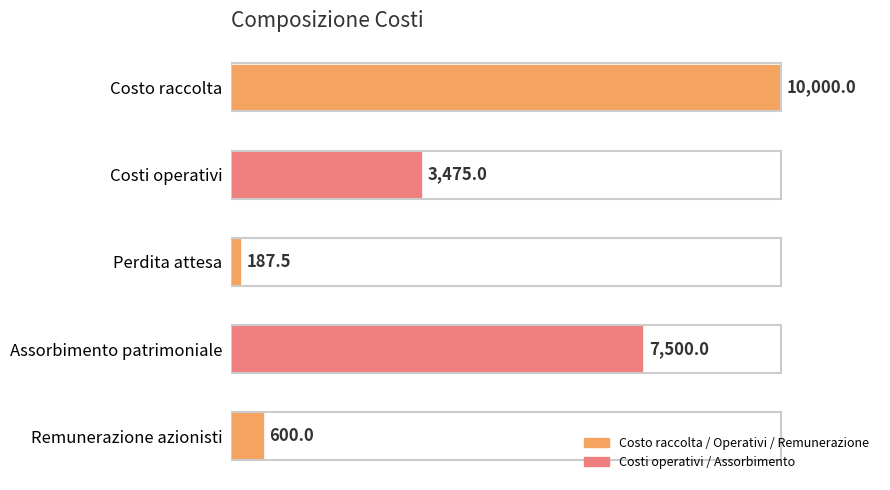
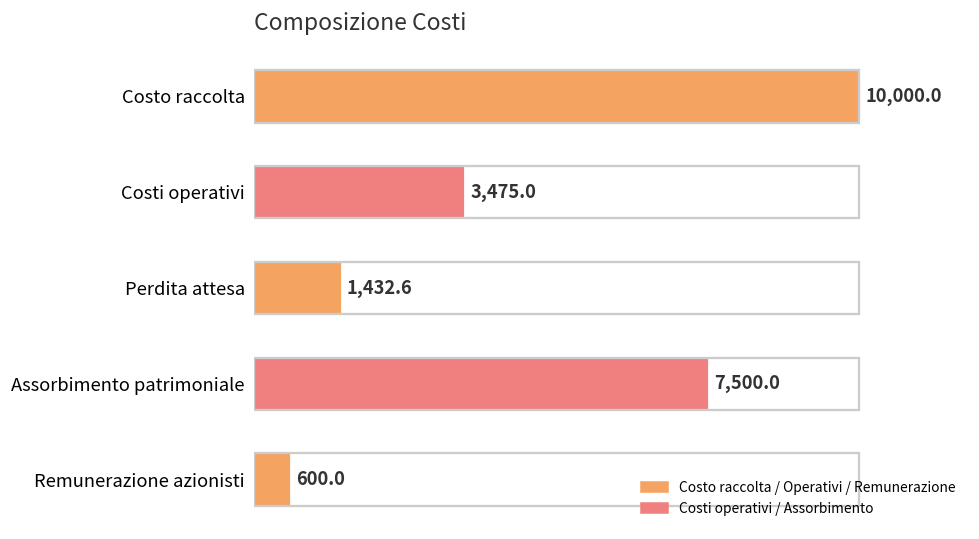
Perdita attesa: 187.5 -> 1,432.6
